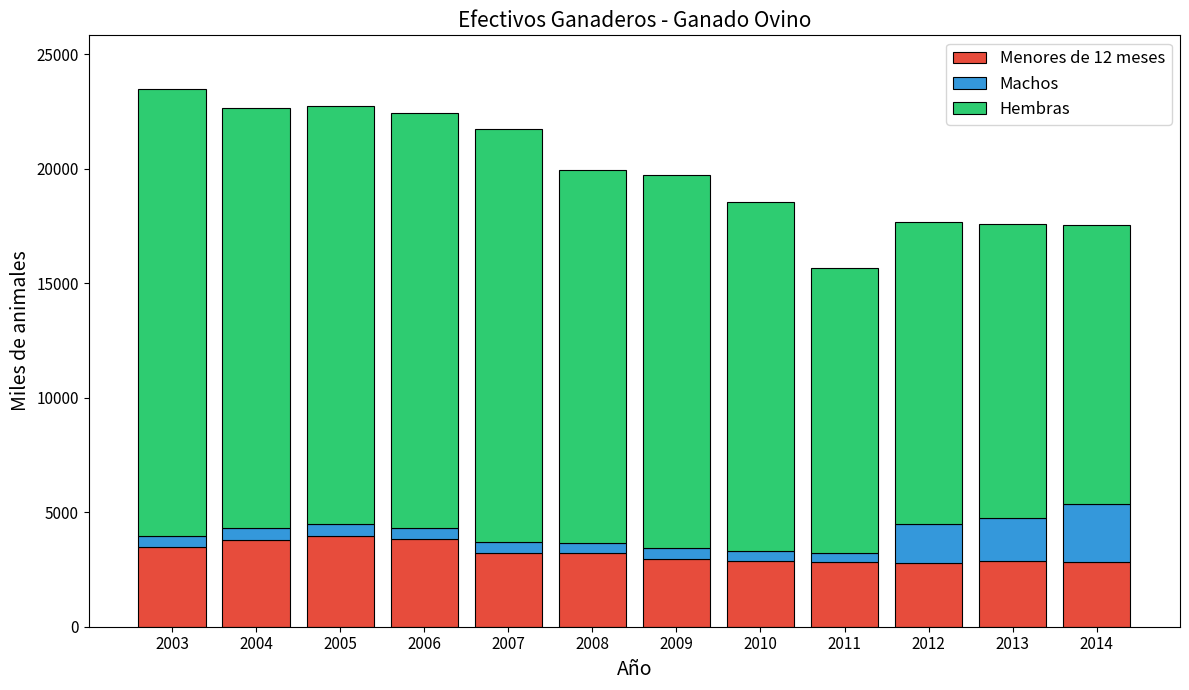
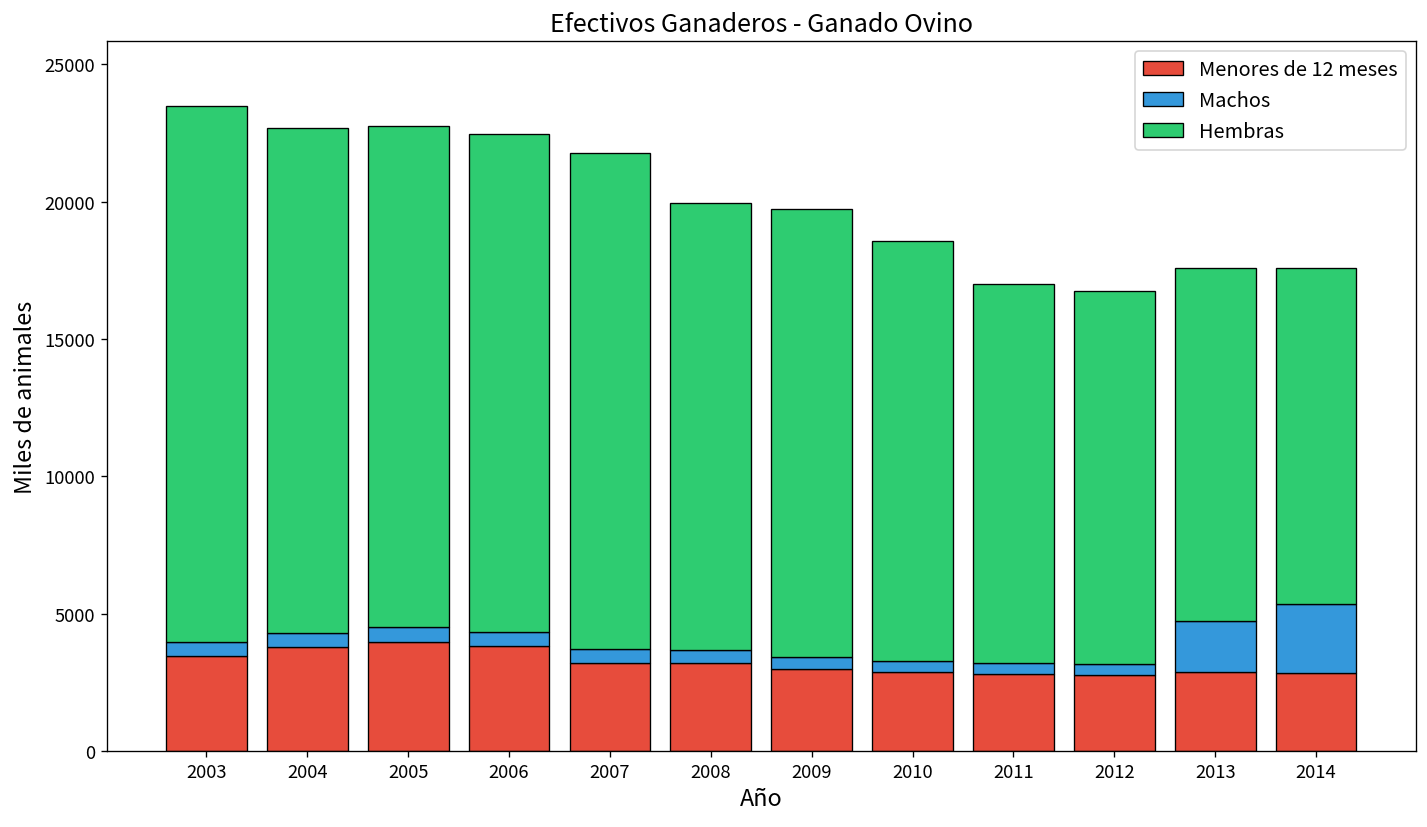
Hembras, 2011: 12500 -> 13800
Machos, 2012: 1700 -> 400
Hembras, 2012: 13200 -> 13600
